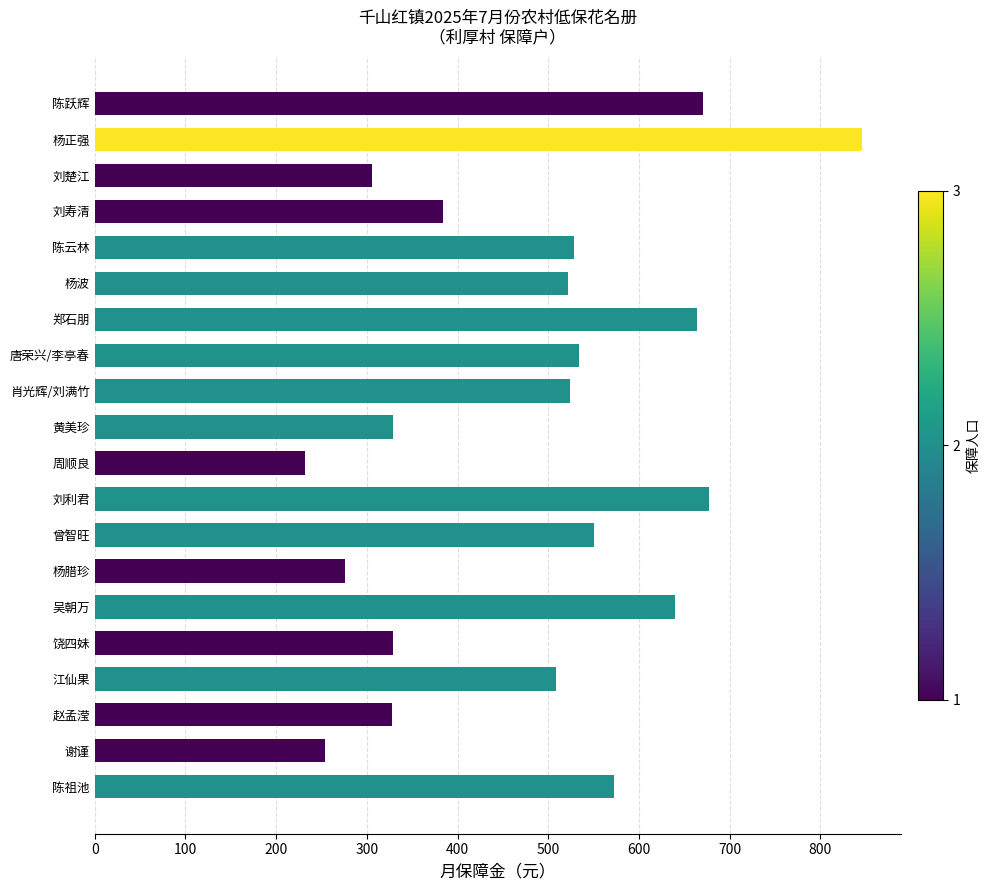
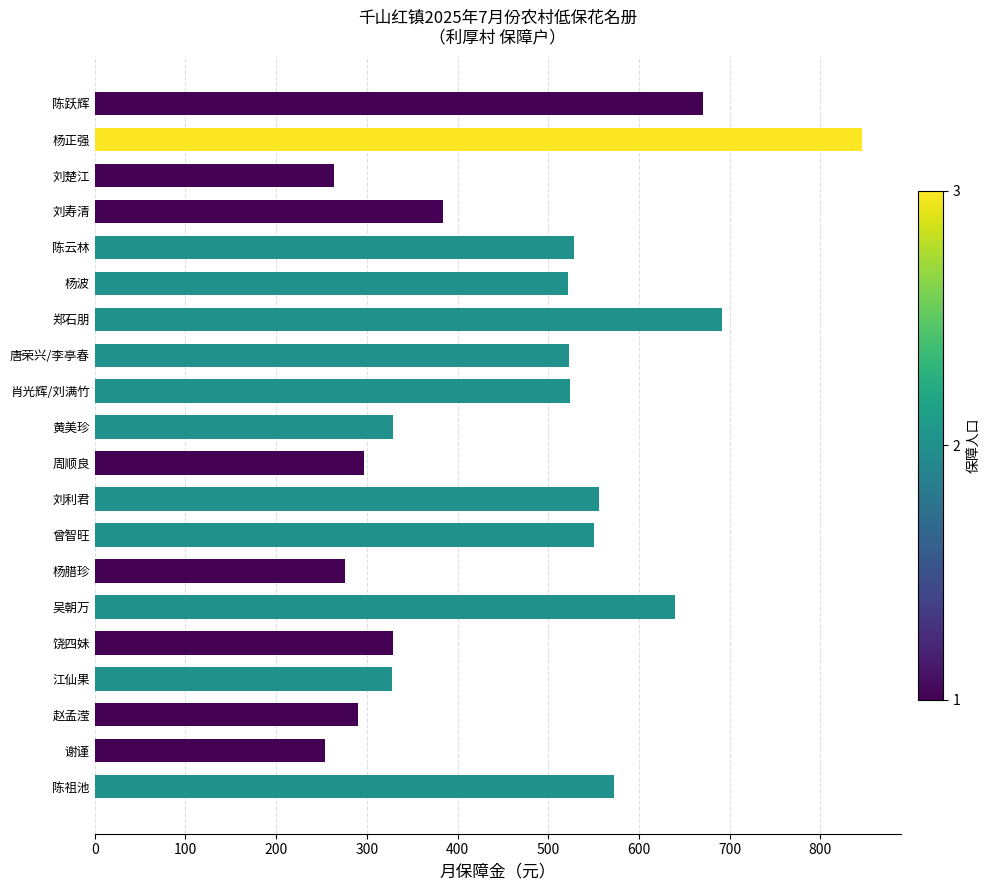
刘楚江: 310 -> 260
郑石朋: 660 -> 690
唐荣兴/李亭春: 530 -> 520
周顺良: 230 -> 300
刘利君: 680 -> 560
江仙果: 510 -> 330
赵孟滢: 330 -> 290
